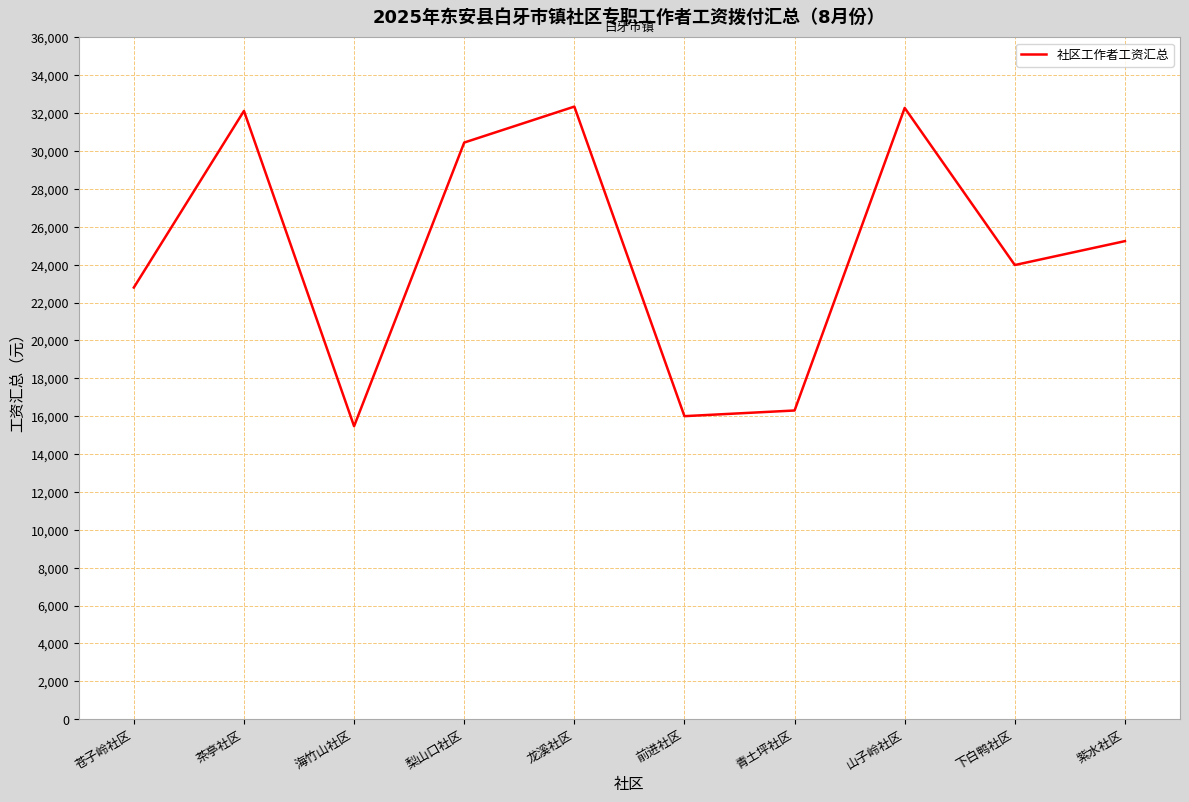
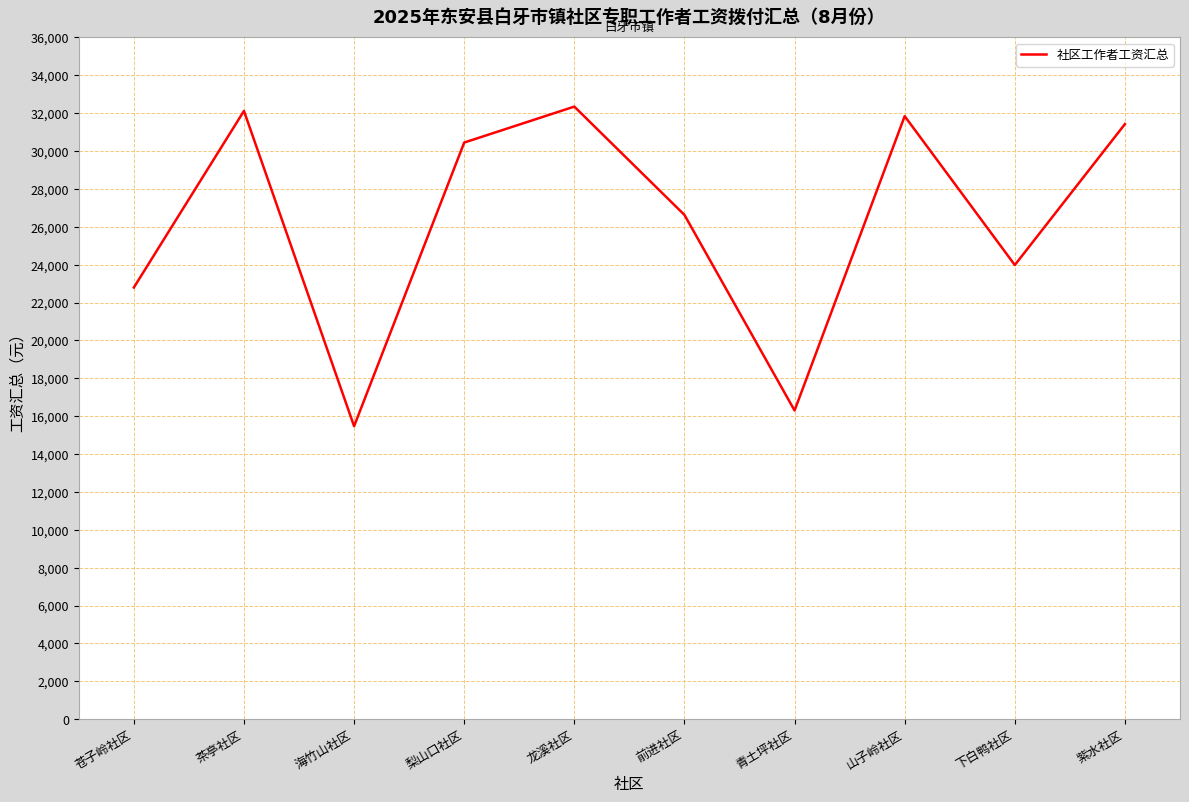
前进社区: 16,000 -> 26,600
山子岭社区: 32,300 -> 31,800
紫水社区: 25,200 -> 31,400
